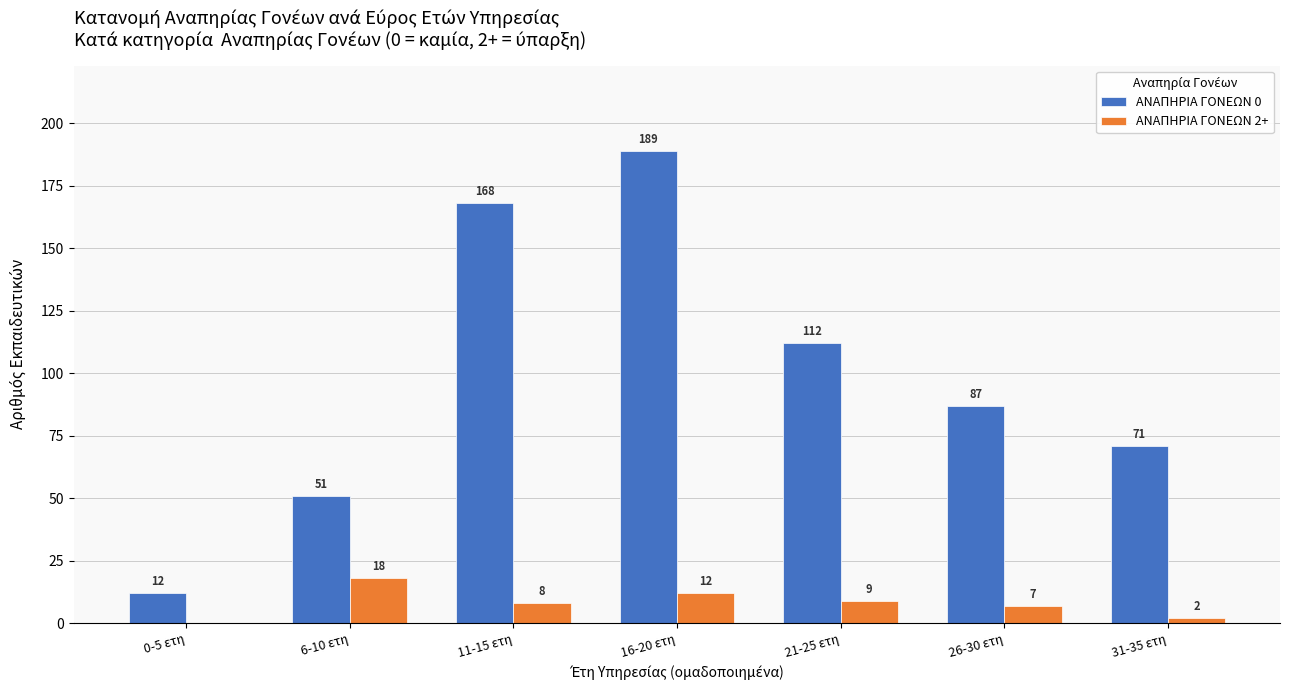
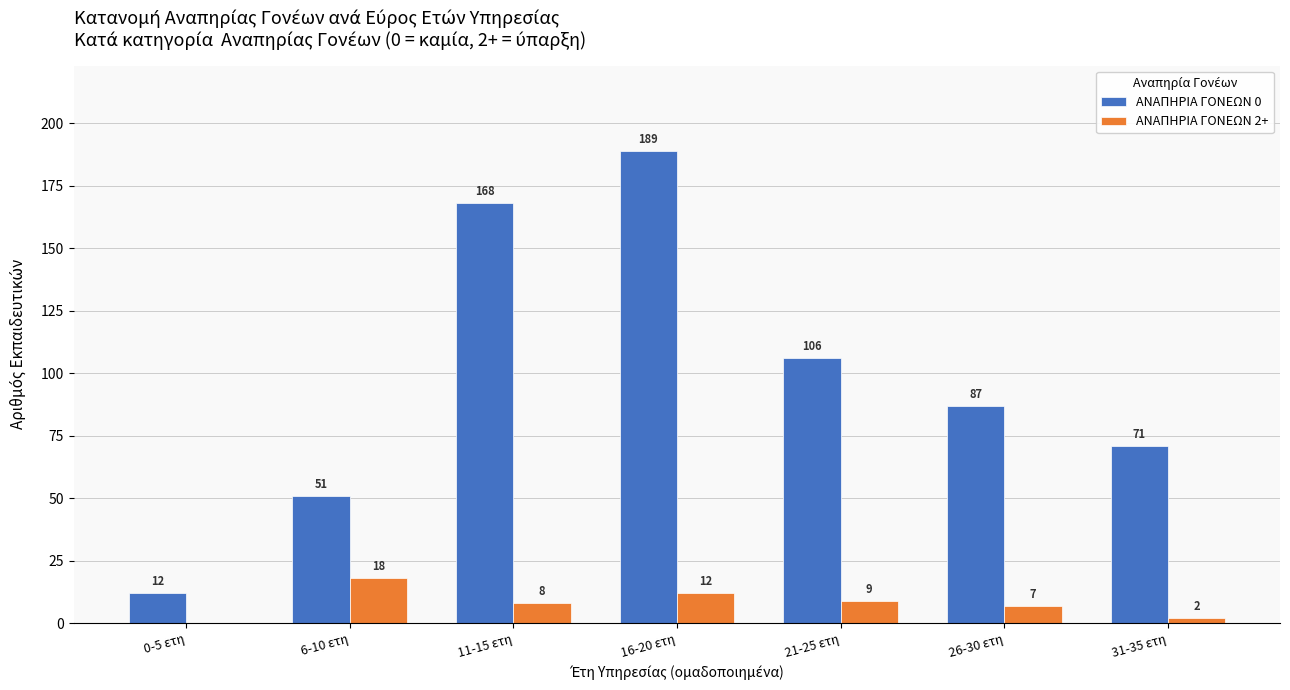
ΑΝΑΠΗΡΙΑ ΓΟΝΕΩΝ 0, 21-25 ετη: 112 -> 106
